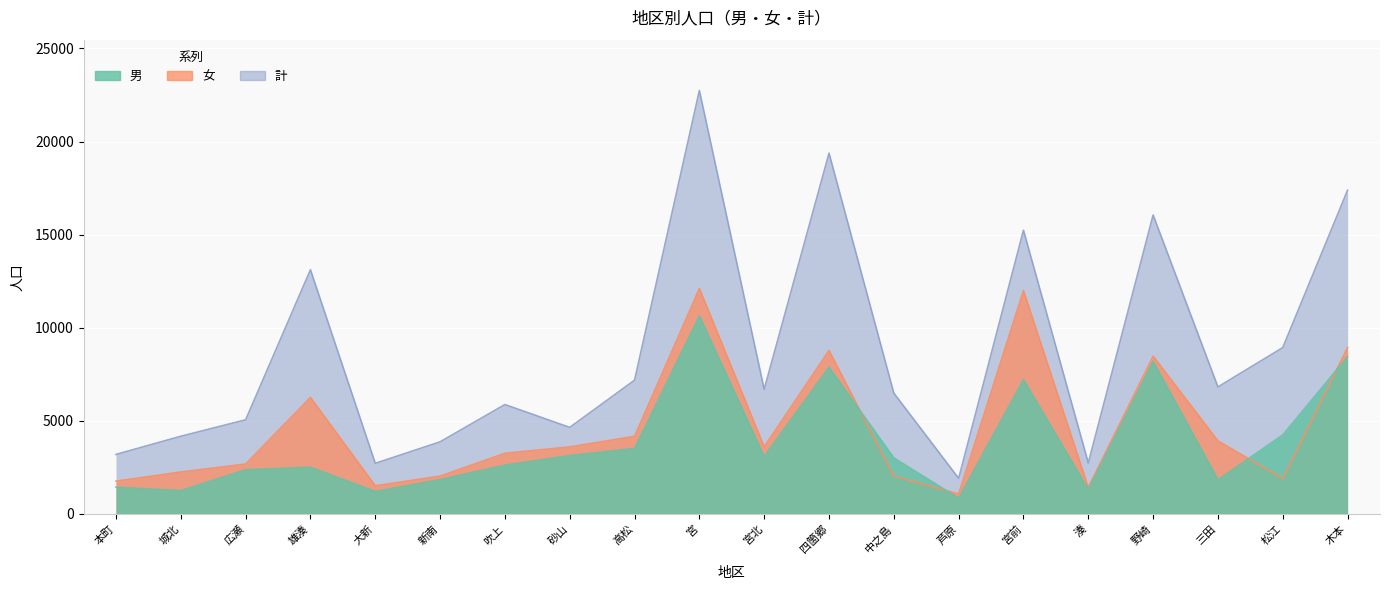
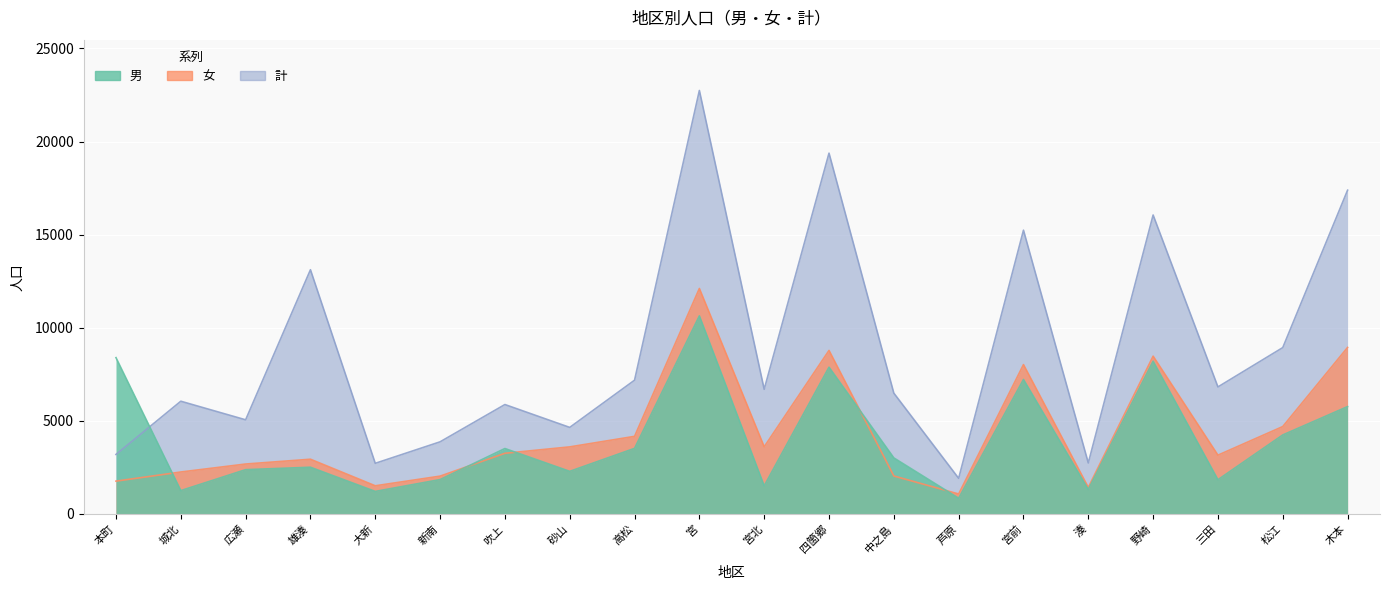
男, 本町: 1400 -> 8400
計, 城北: 4200 -> 6100
女, 雄湊: 6300 -> 2900
男, 吹上: 2600 -> 3500
男, 砂山: 3100 -> 2300
男, 宮北: 3100 -> 1500
女, 宮前: 12000 -> 8000
女, 三田: 3900 -> 3200
女, 松江: 1900 -> 4700
男, 木本: 8400 -> 5800
